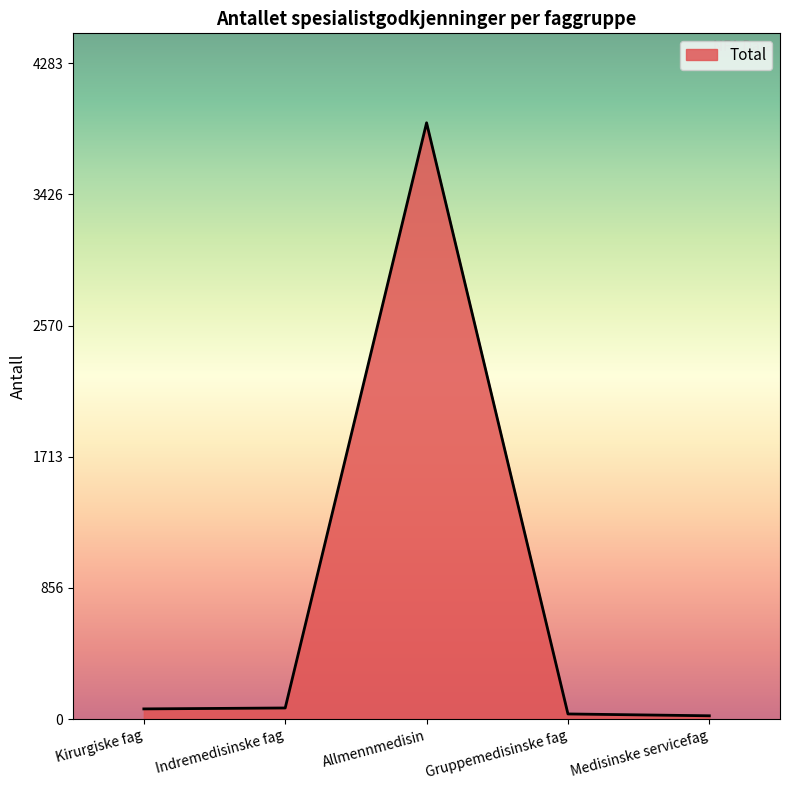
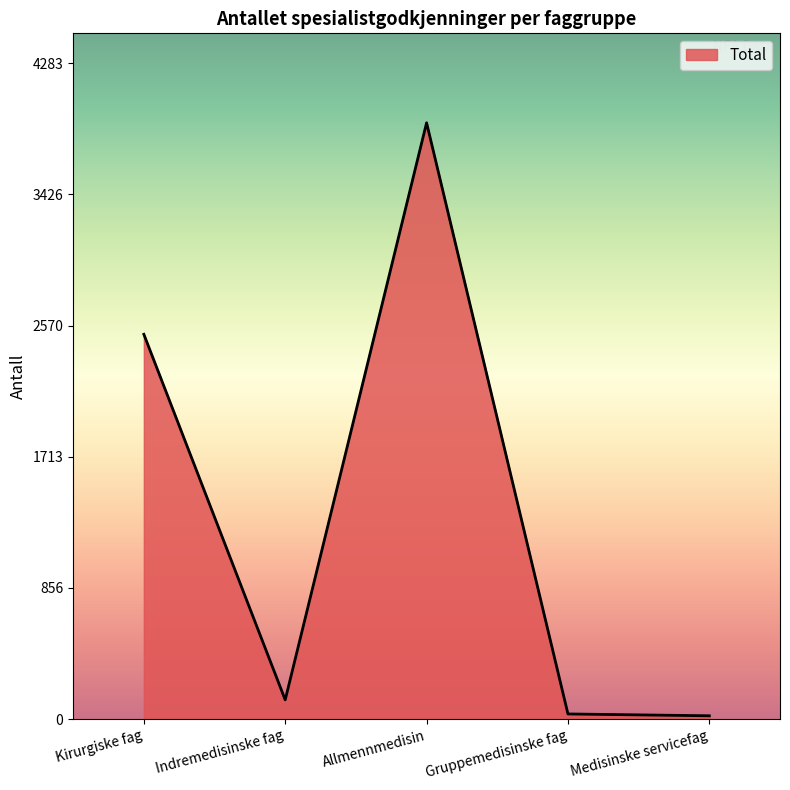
Kirurgiske fag: 70 -> 2510
Indremedisinske fag: 70 -> 130
